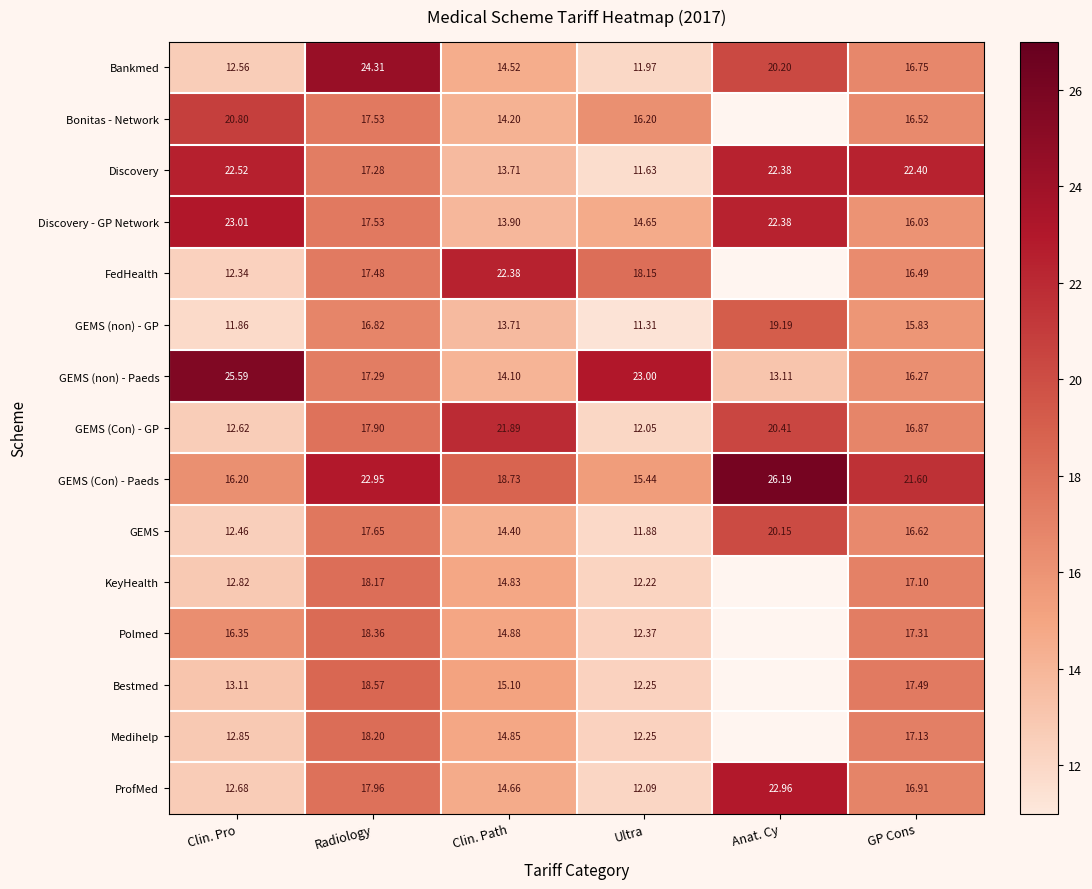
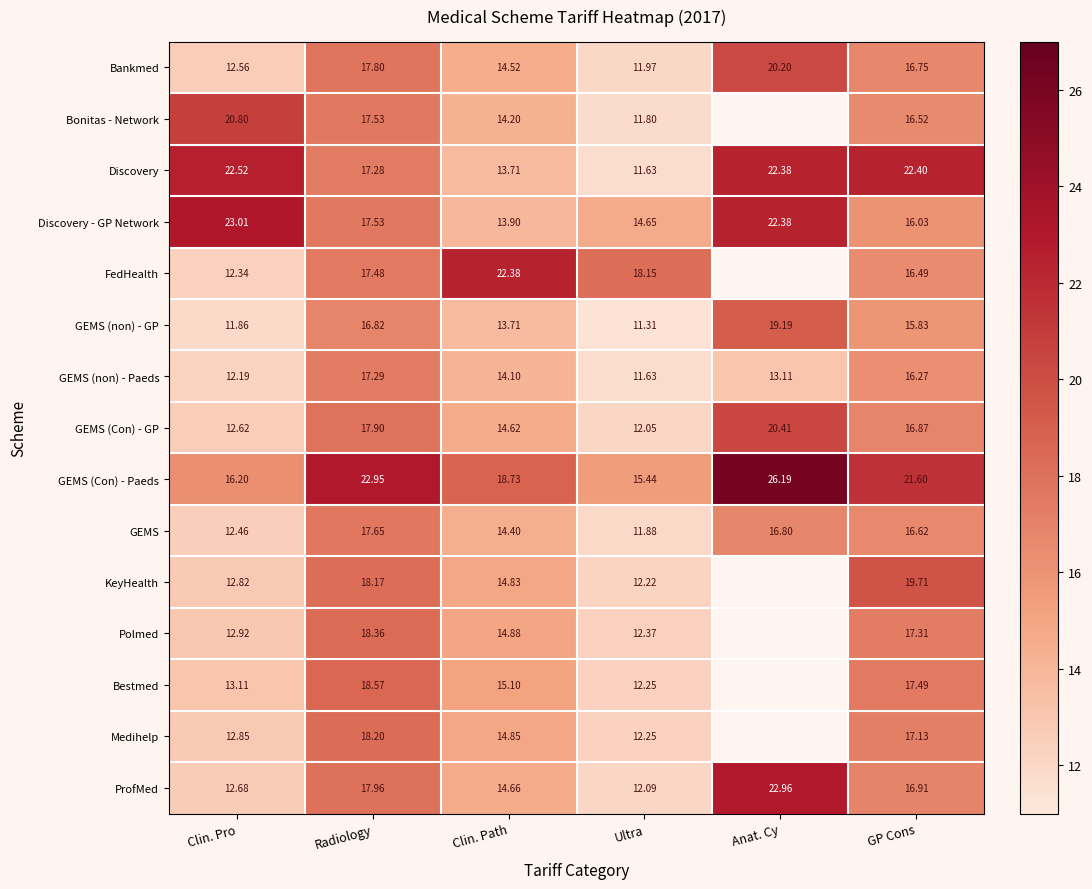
Bankmed, Radiology: 24.31 -> 17.80
Bonitas - Network, Ultra: 16.20 -> 11.80
GEMS (non) - Paeds, Clin. Pro: 25.59 -> 12.19
GEMS (non) - Paeds, Ultra: 23.00 -> 11.63
GEMS (Con) - GP, Clin. Path: 21.89 -> 14.62
GEMS, Anat. Cy: 20.15 -> 16.80
KeyHealth, GP Cons: 17.10 -> 19.71
Polmed, Clin. Pro: 16.35 -> 12.92
